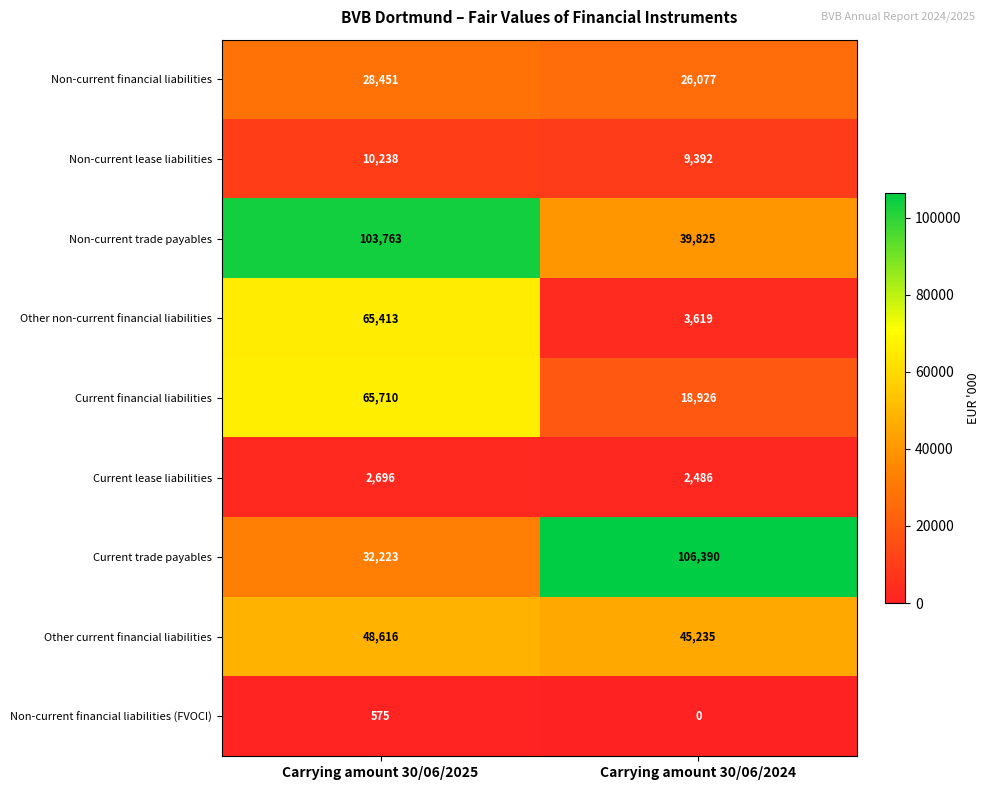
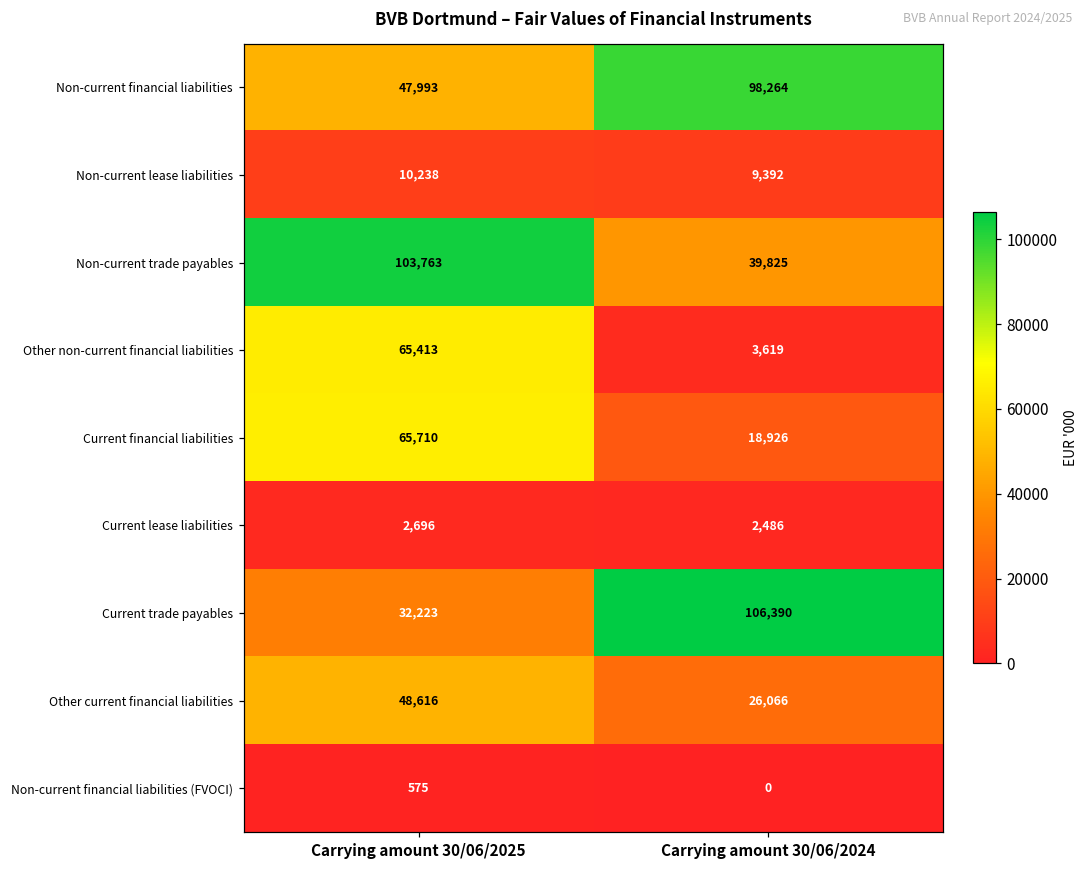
Non-current financial liabilities, Carrying amount 30/06/2025: 28,451 -> 47,993
Non-current financial liabilities, Carrying amount 30/06/2024: 26,077 -> 98,264
Other current financial liabilities, Carrying amount 30/06/2024: 45,235 -> 26,066
